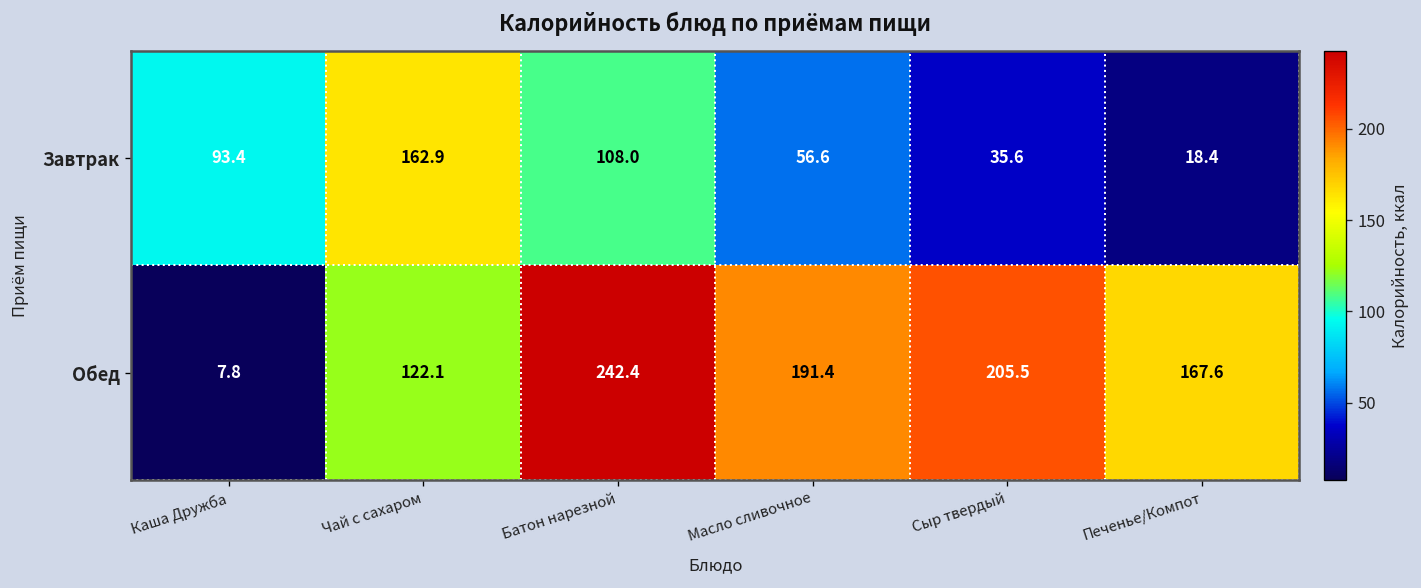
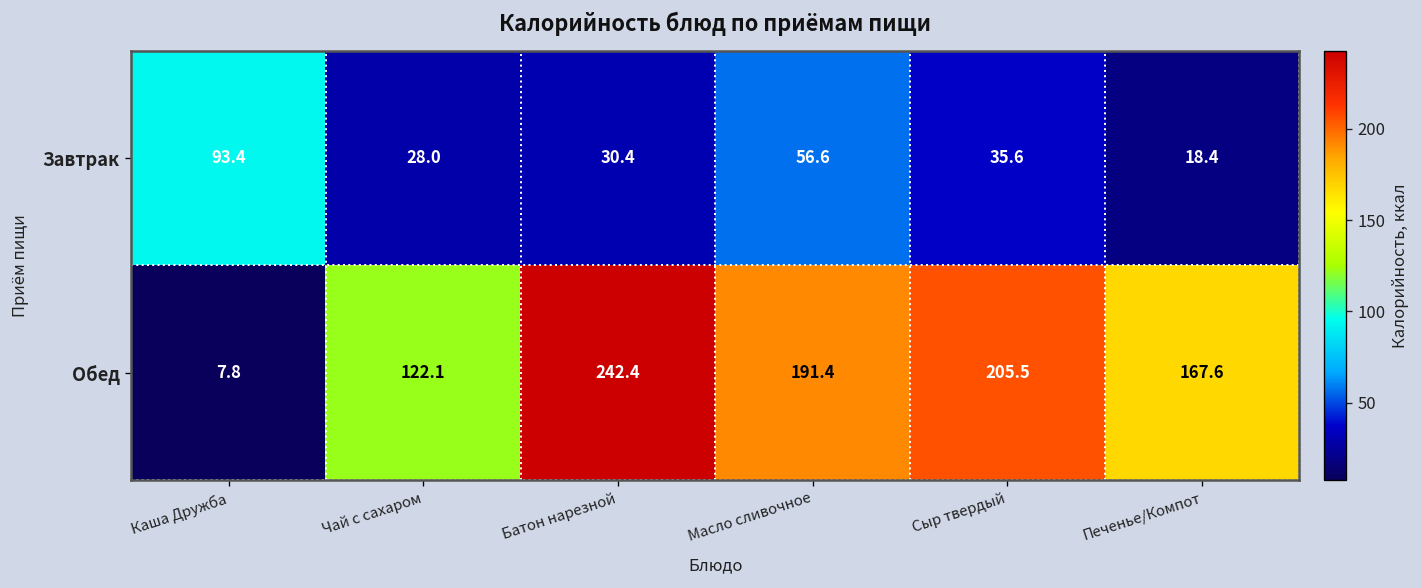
Завтрак, Чай с сахаром: 162.9 -> 28.0
Завтрак, Батон нарезной: 108.0 -> 30.4
